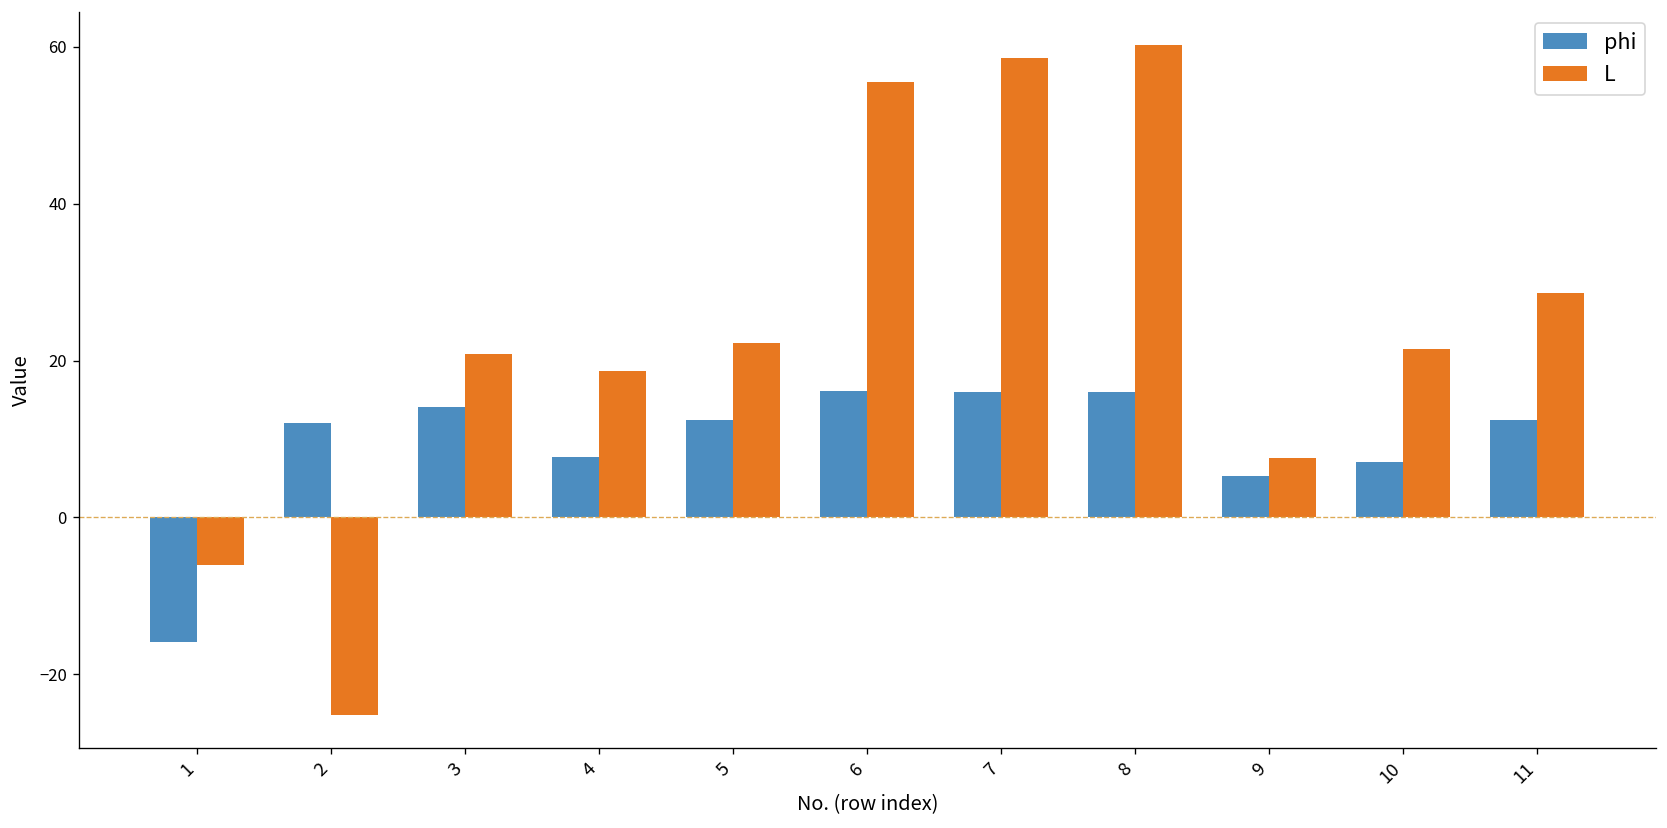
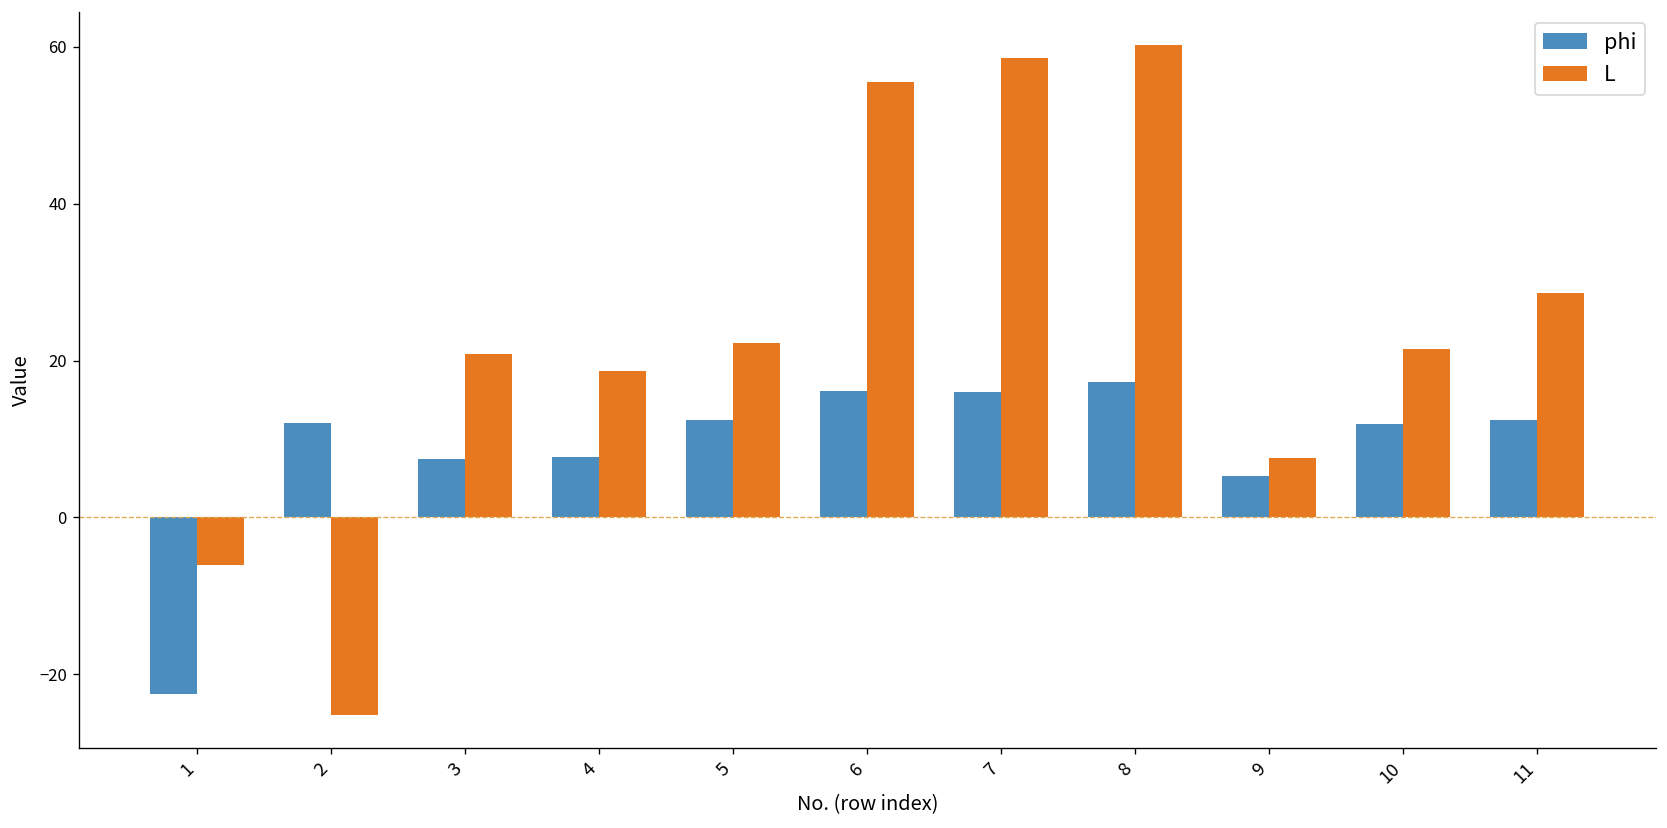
phi, 1: -16 -> -23
phi, 3: 14 -> 7
phi, 8: 16 -> 17
phi, 10: 7 -> 12
